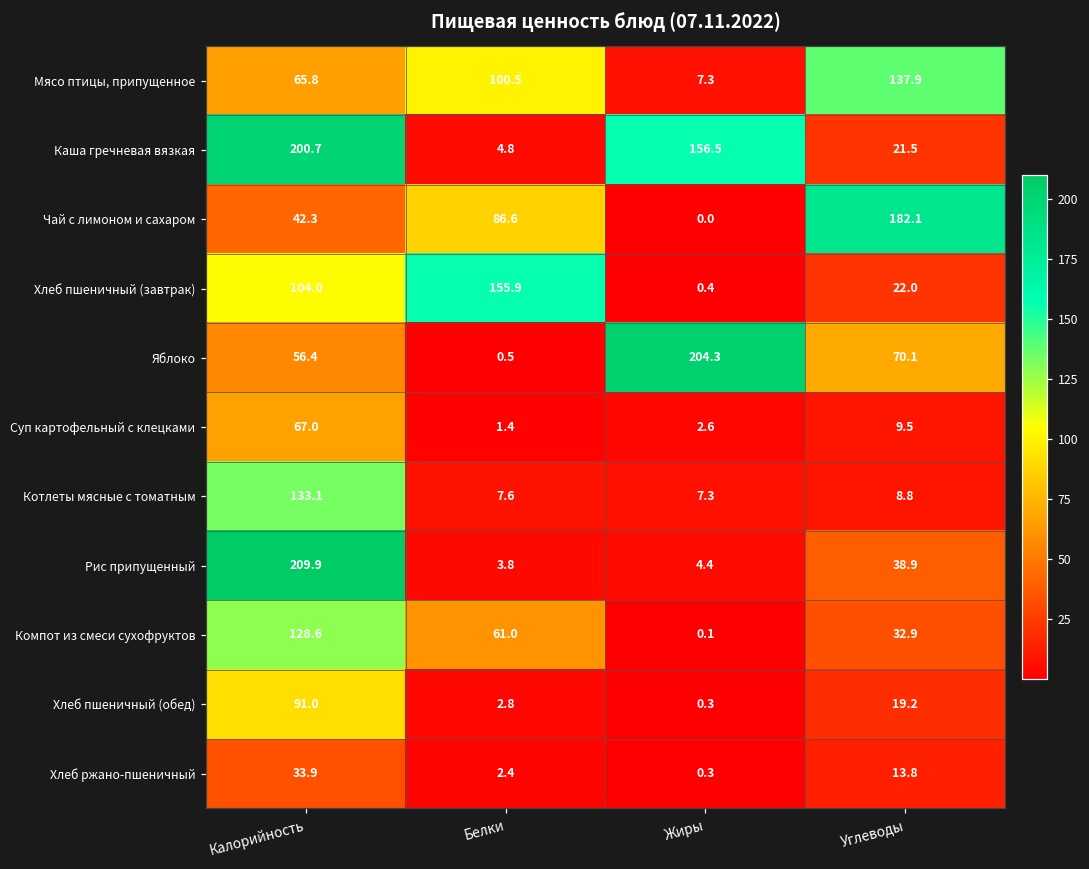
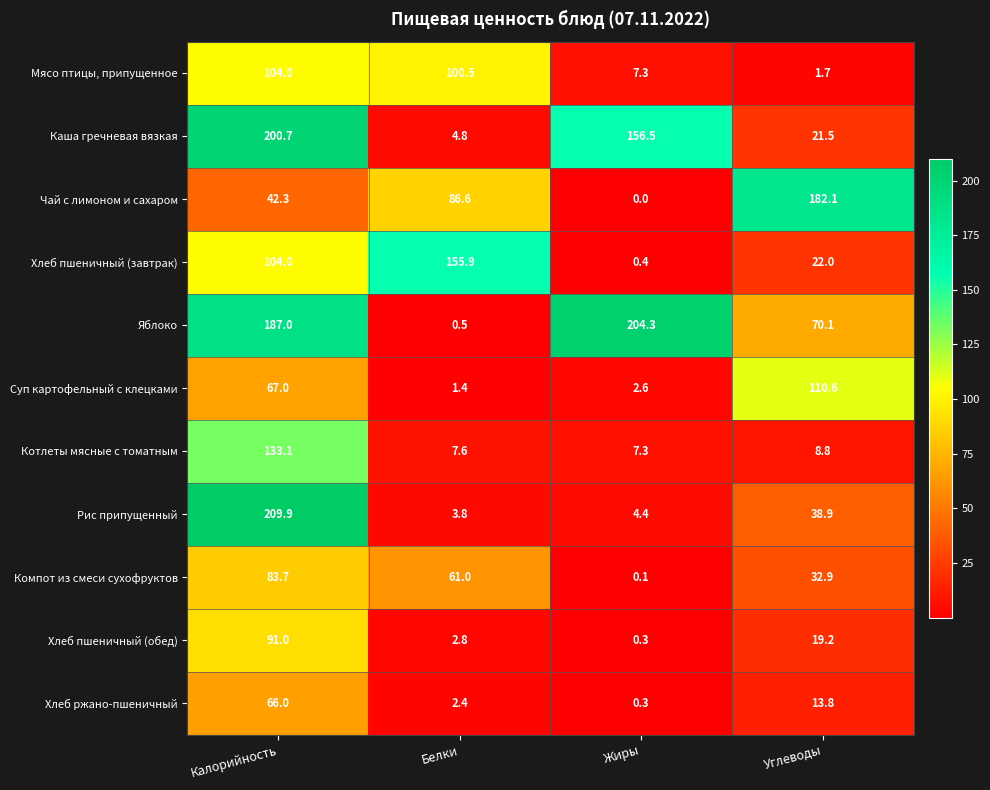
Мясо птицы, припущенное, Калорийность: 65.8 -> 104.0
Мясо птицы, припущенное, Углеводы: 137.9 -> 1.7
Яблоко, Калорийность: 56.4 -> 187.0
Суп картофельный с клецками, Углеводы: 9.5 -> 110.6
Компот из смеси сухофруктов, Калорийность: 128.6 -> 83.7
Хлеб ржано-пшеничный, Калорийность: 33.9 -> 66.0
